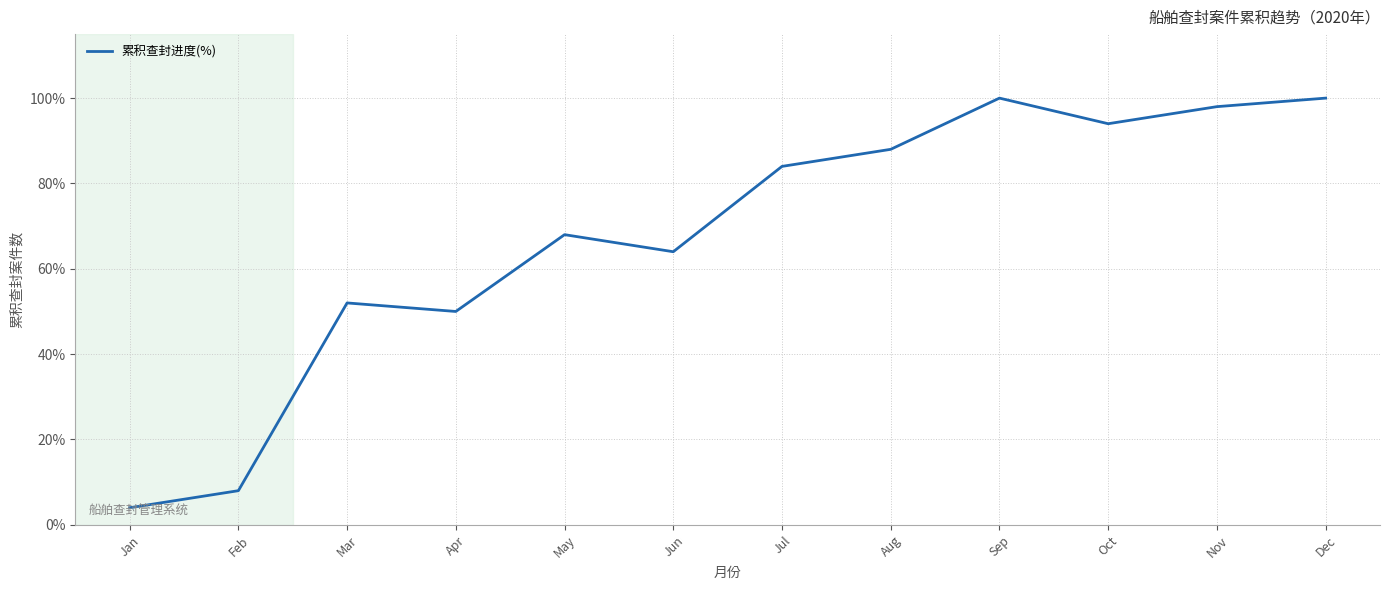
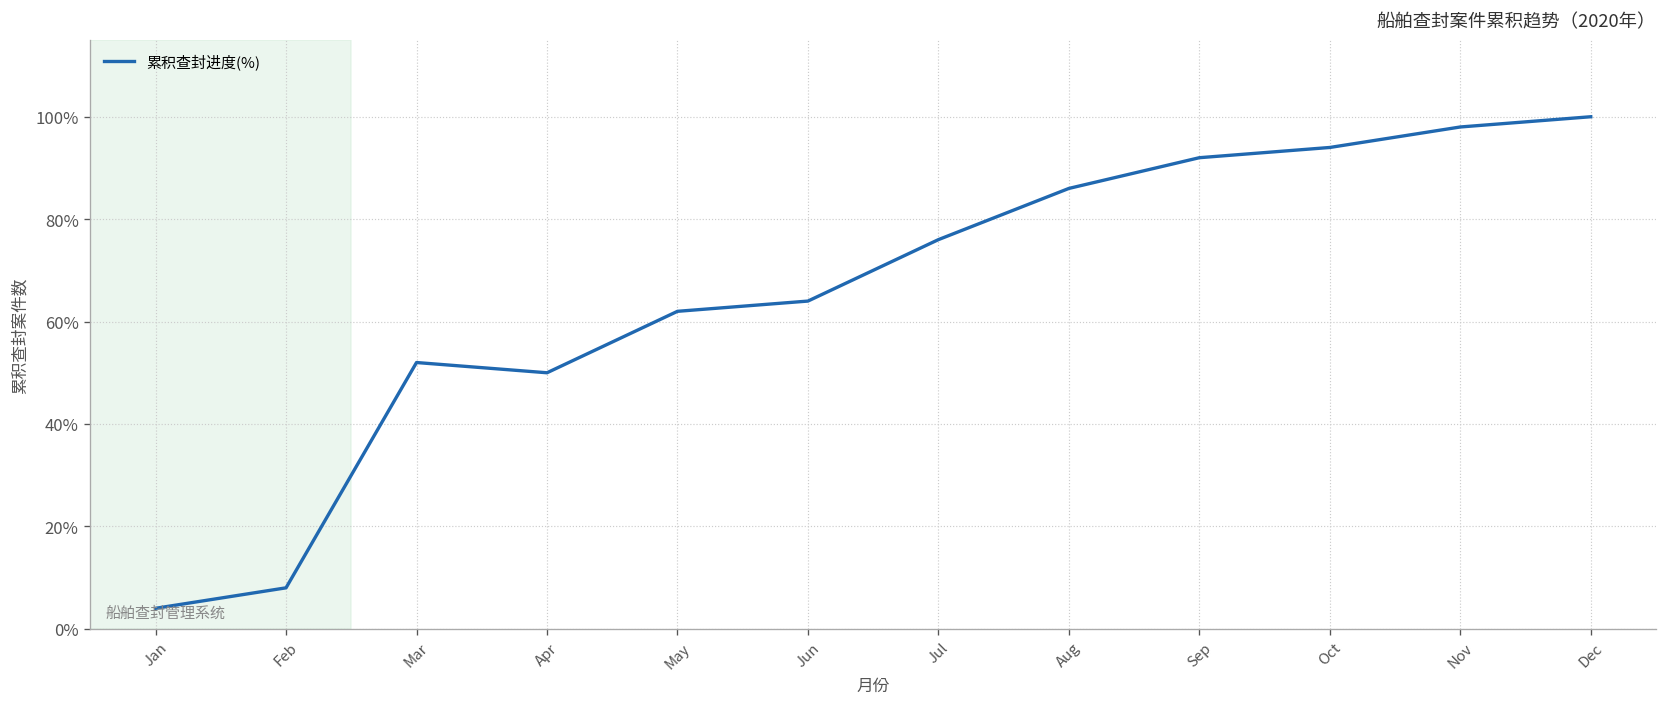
May: 68% -> 62%
Jul: 84% -> 76%
Aug: 88% -> 86%
Sep: 100% -> 92%
